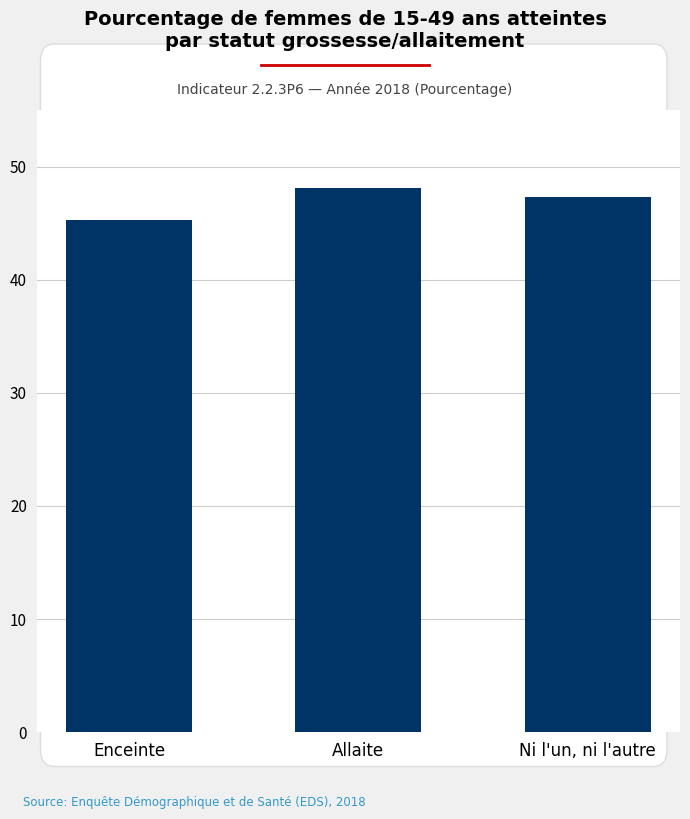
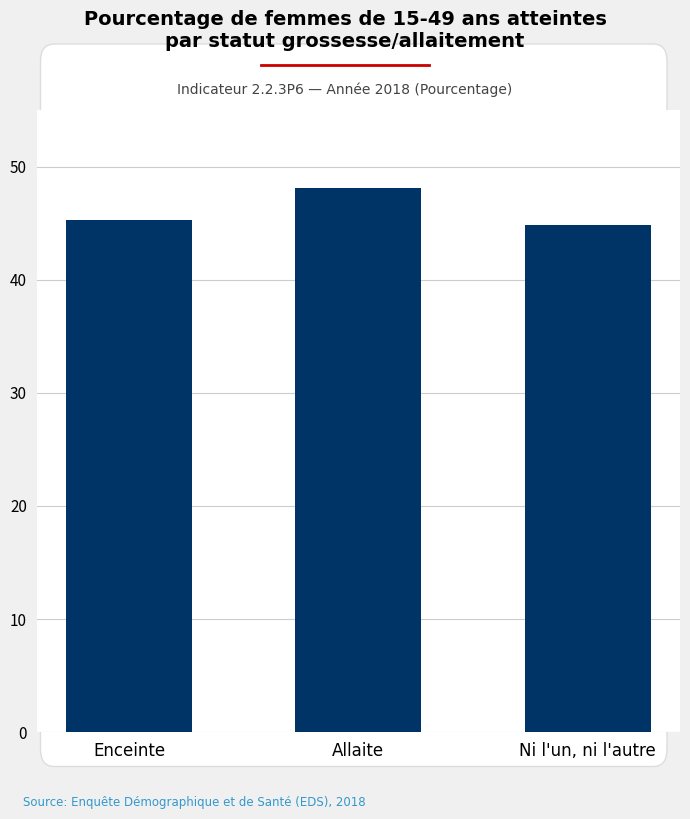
Ni l'un, ni l'autre: 47.3 -> 44.8
